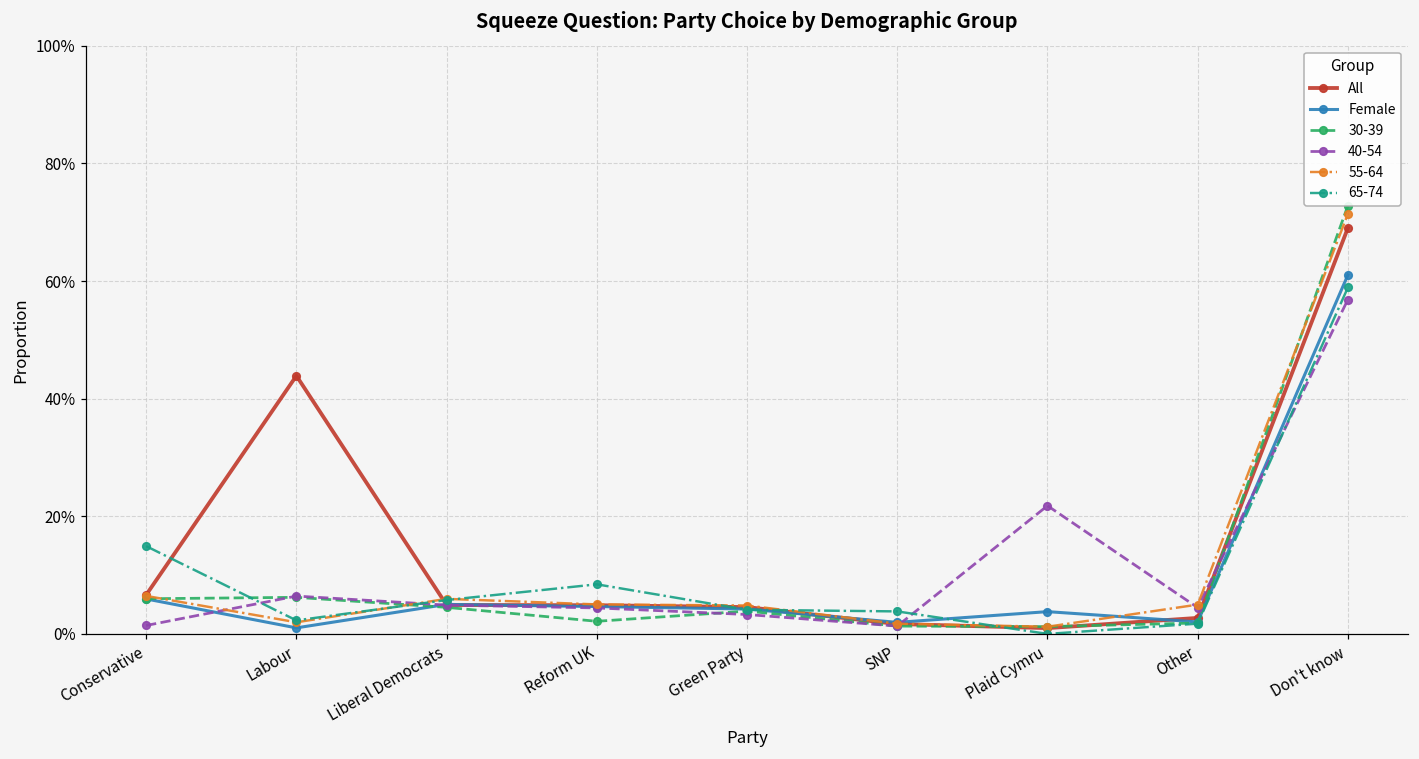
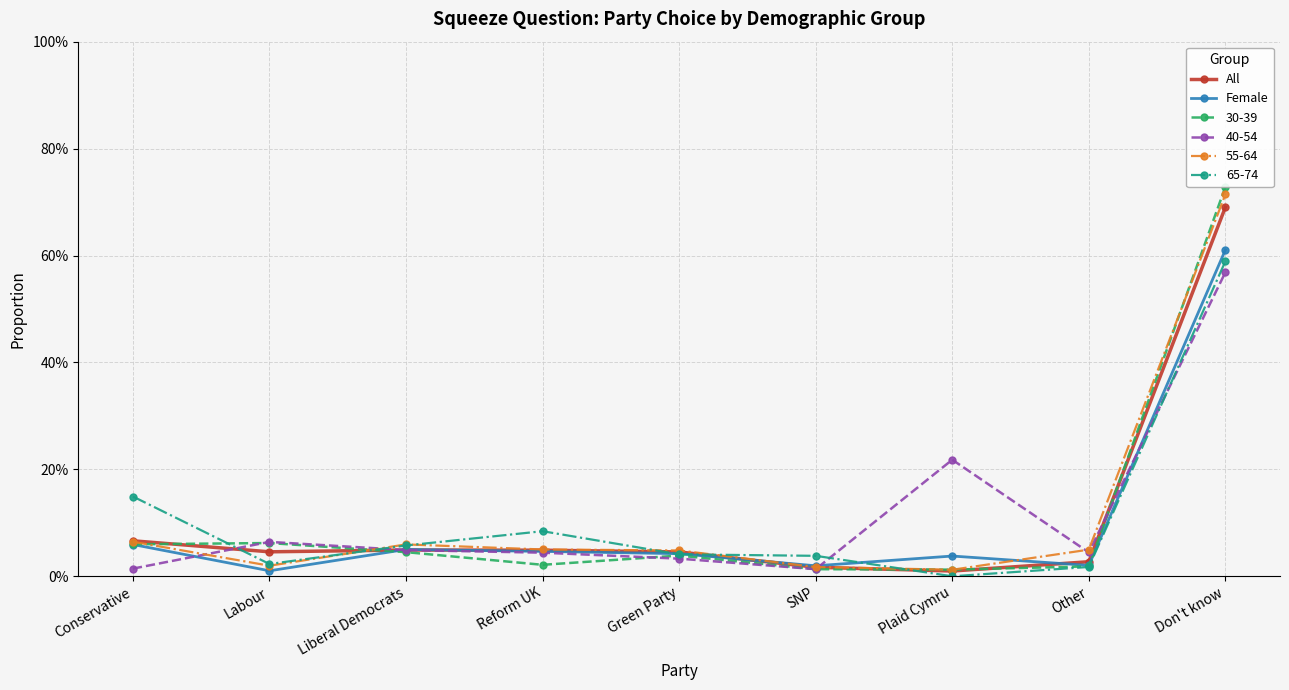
All, Labour: 44% -> 5%
